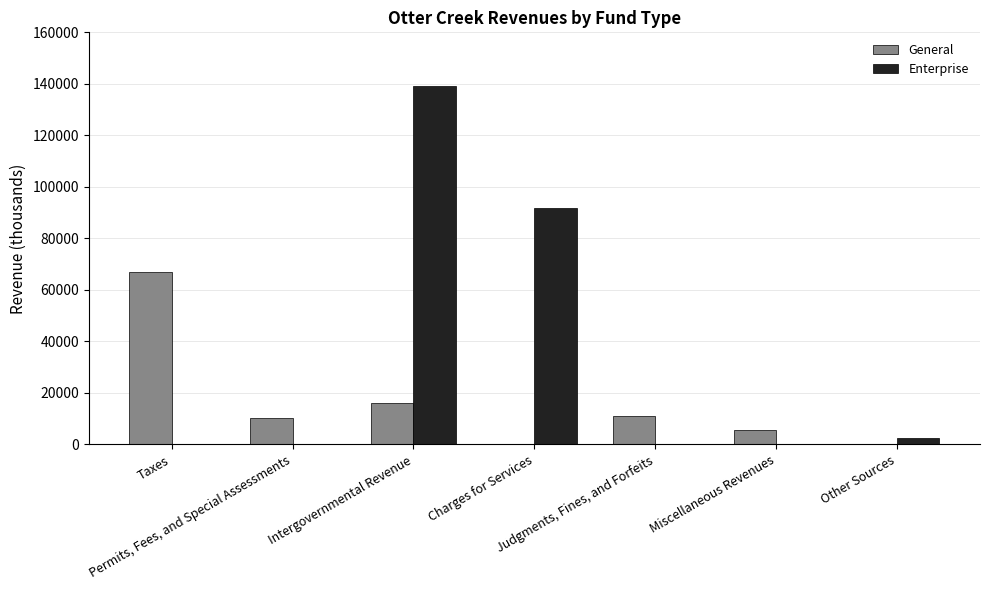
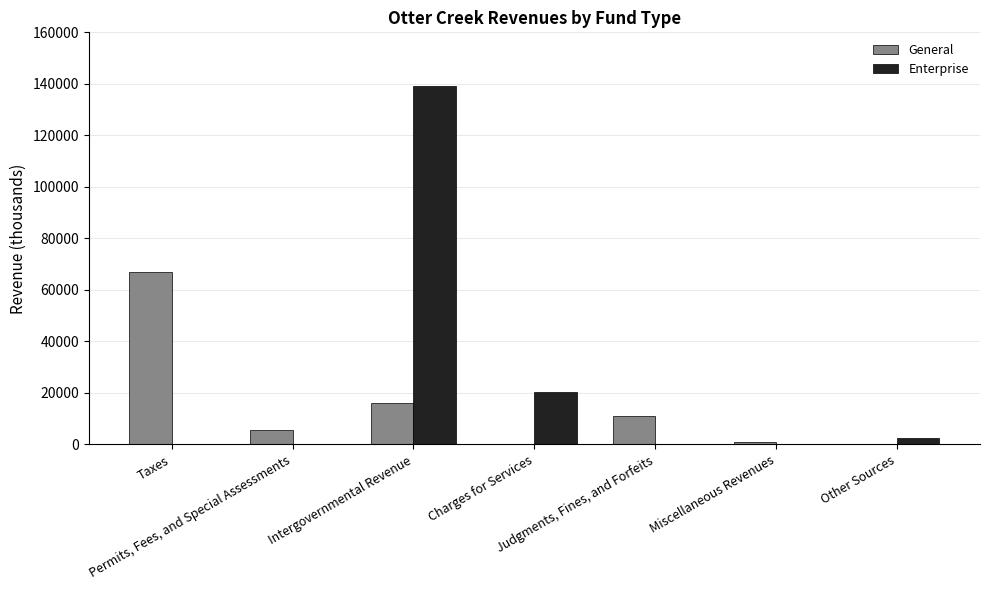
General, Permits, Fees, and Special Assessments: 10000 -> 5000
Enterprise, Charges for Services: 92000 -> 20000
General, Miscellaneous Revenues: 6000 -> 1000
